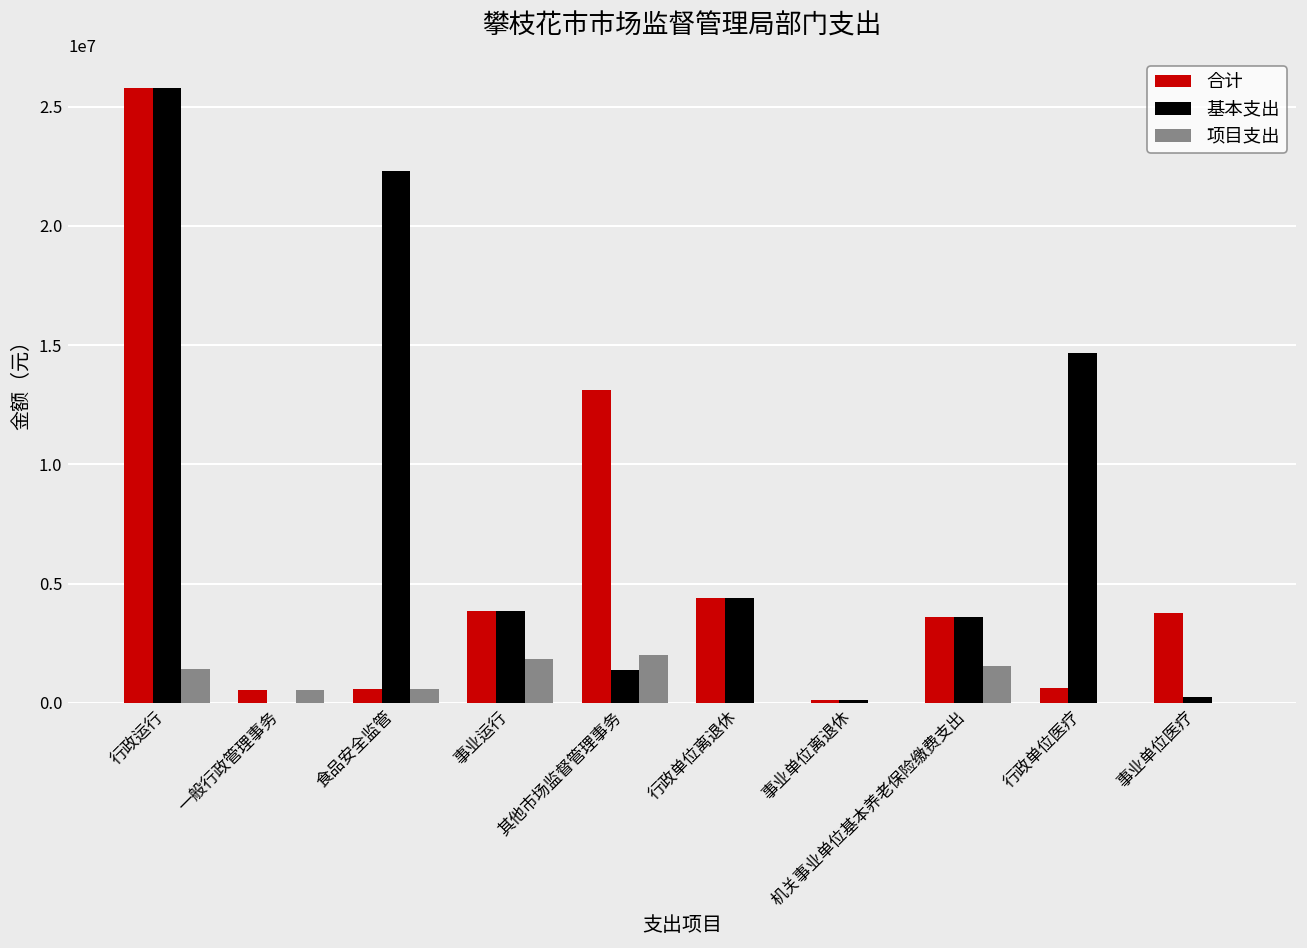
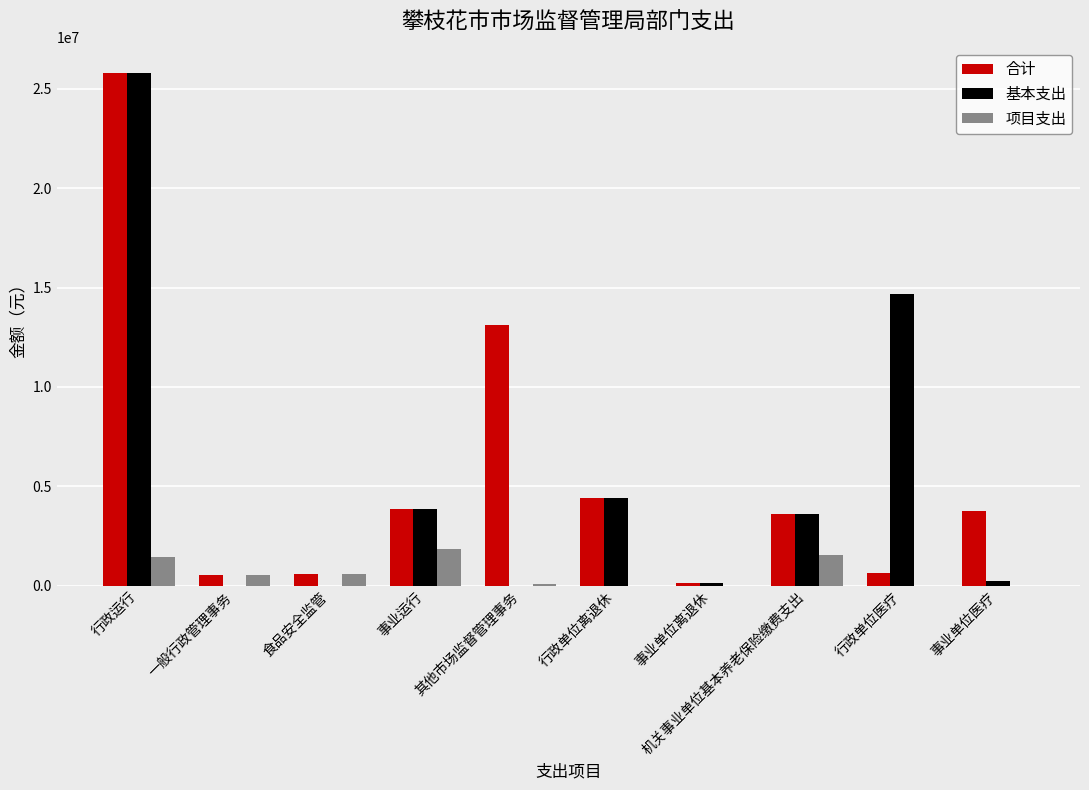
基本支出, 食品安全监管: 22300000 -> 0
基本支出, 其他市场监督管理事务: 1400000 -> 0
项目支出, 其他市场监督管理事务: 2000000 -> 100000
